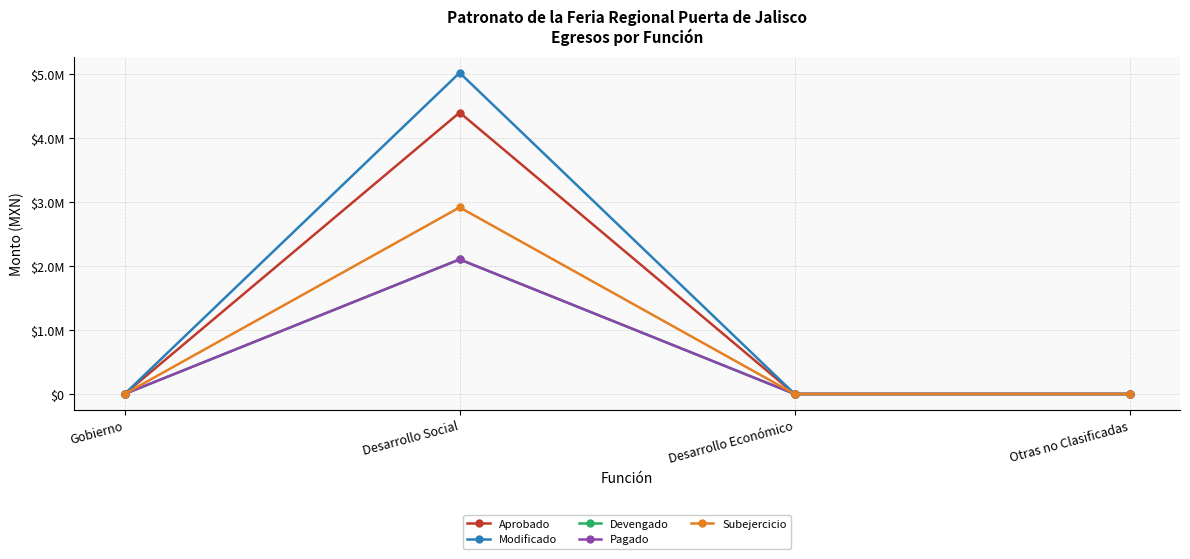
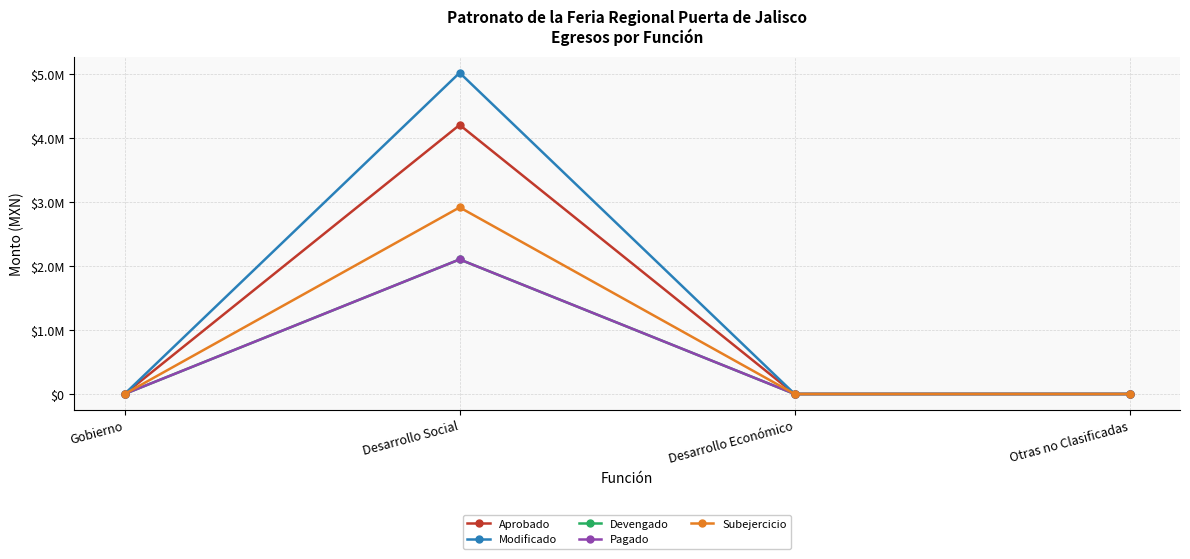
Aprobado, Desarrollo Social: $4400000 -> $4200000
